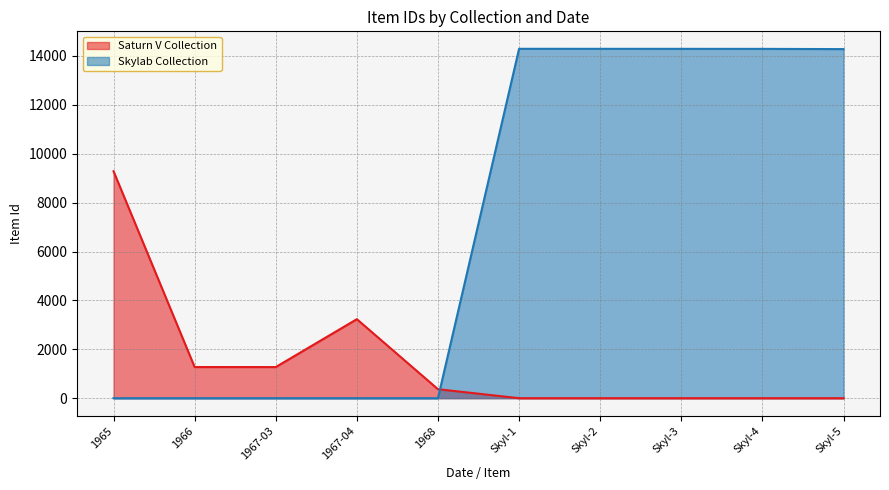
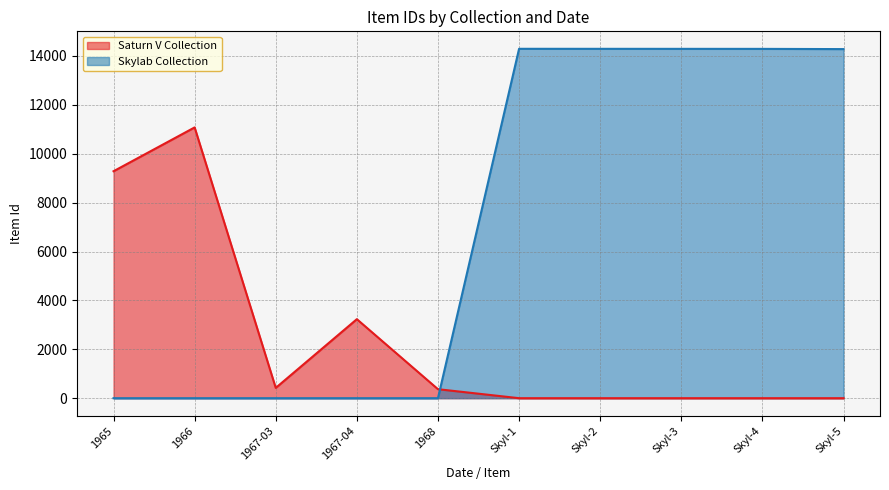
Saturn V Collection, 1966: 1300 -> 11100
Saturn V Collection, 1967-03: 1300 -> 400
